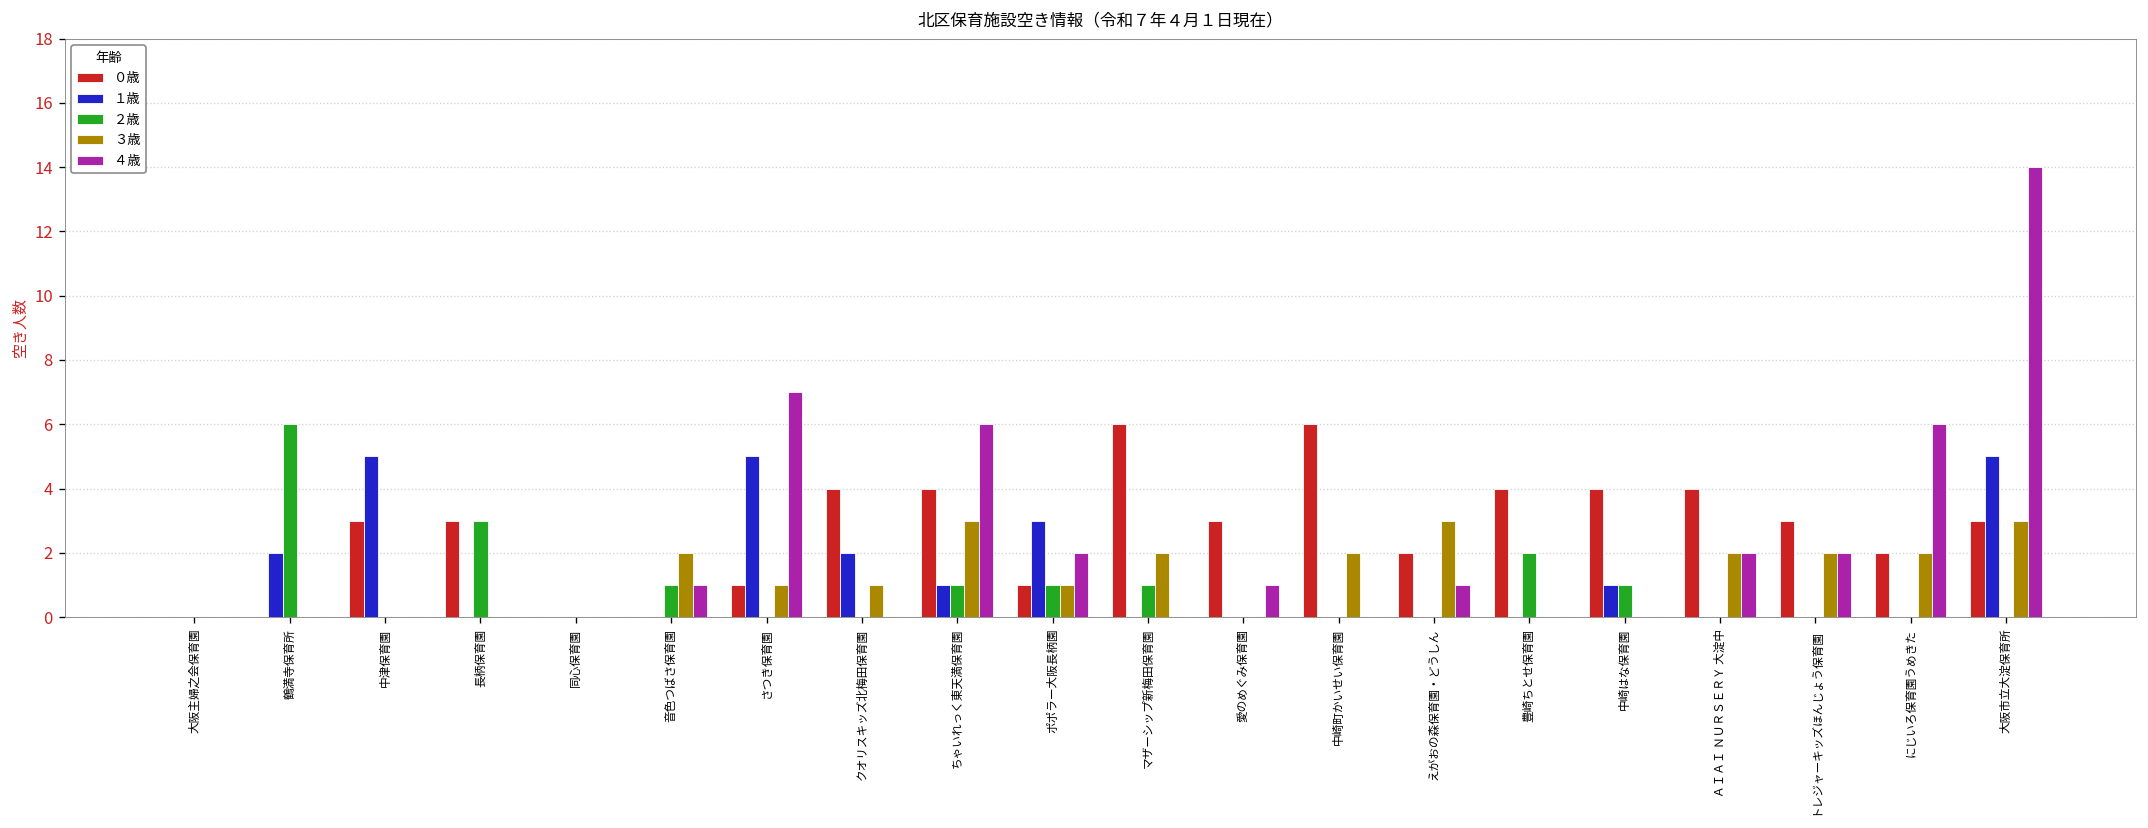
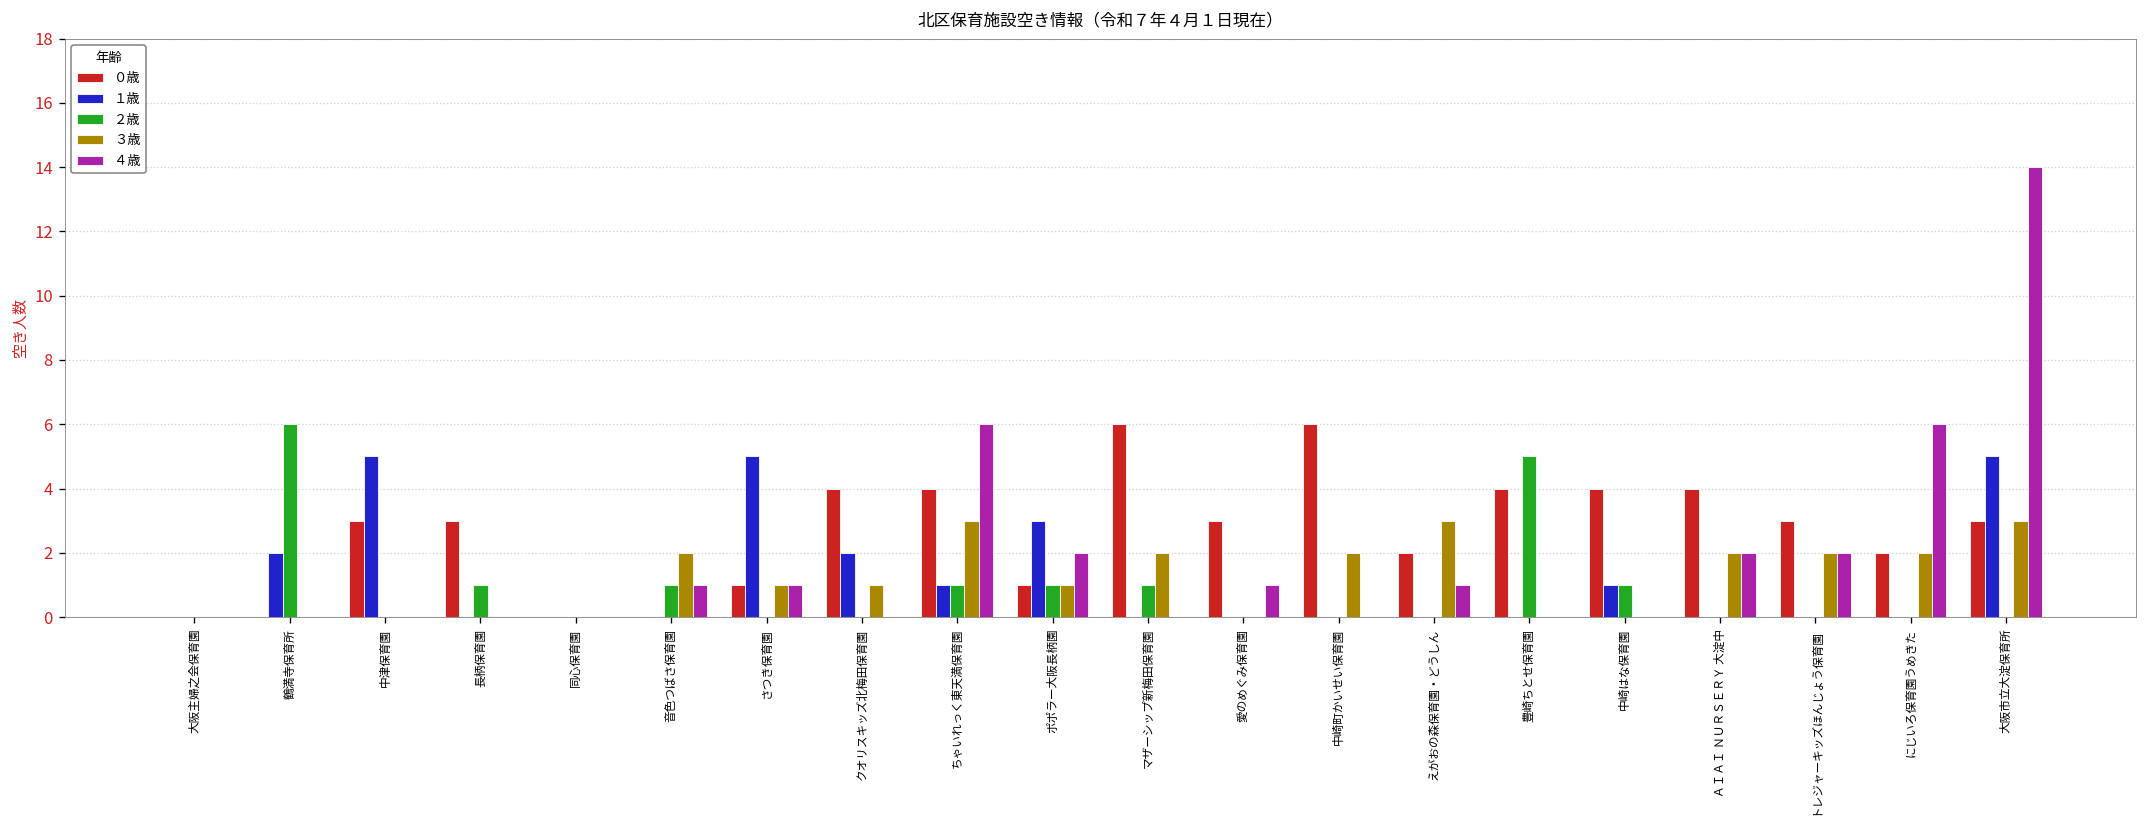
２歳, 長柄保育園: 3 -> 1
４歳, さつき保育園: 7 -> 1
２歳, 豊崎ちとせ保育園: 2 -> 5
